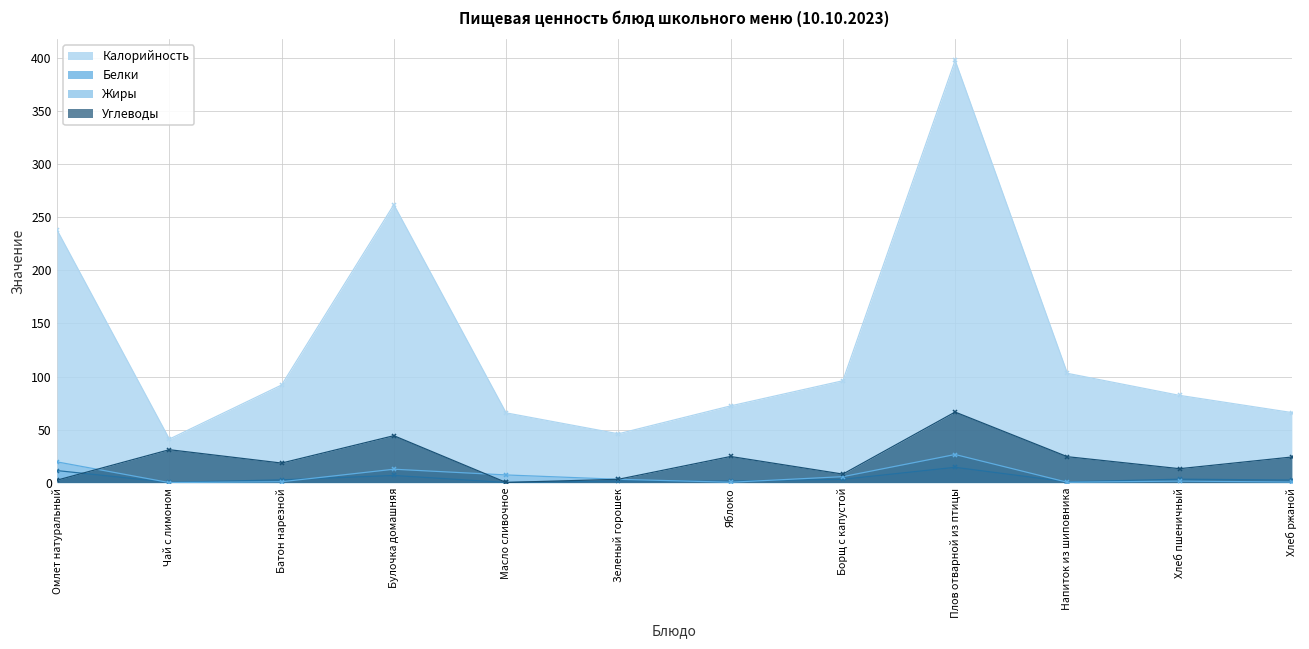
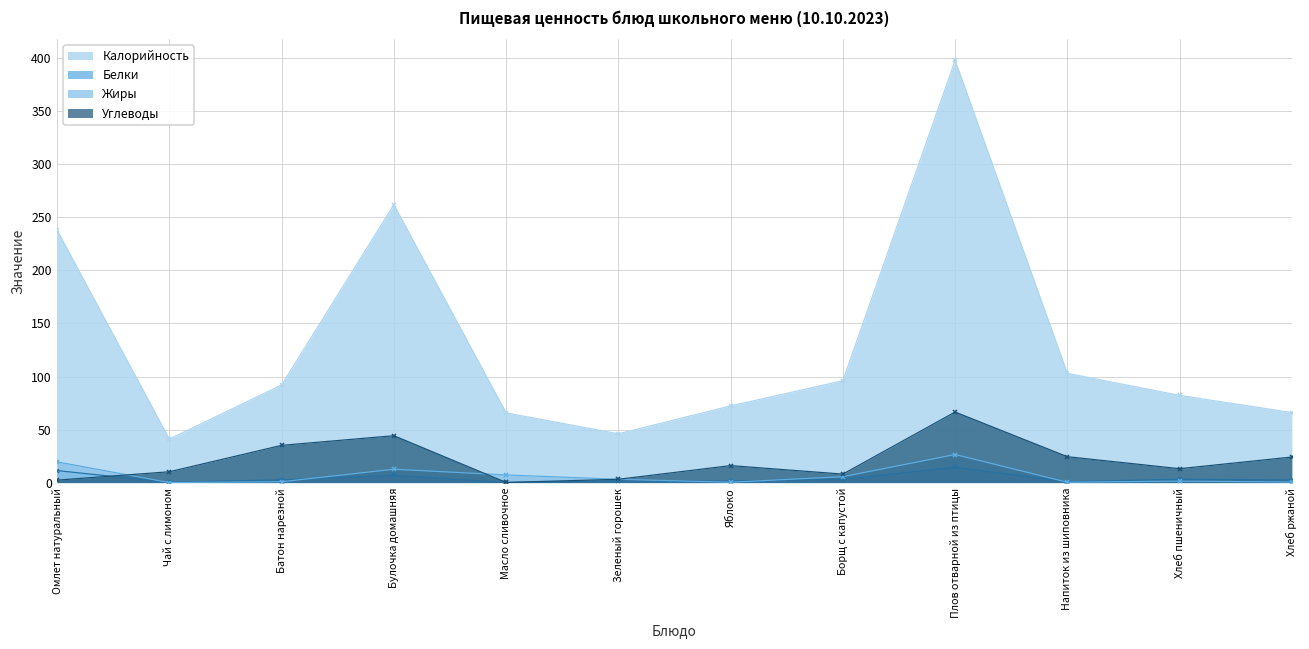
Углеводы, Чай с лимоном: 30 -> 10
Углеводы, Батон нарезной: 20 -> 40
Углеводы, Яблоко: 25 -> 16
